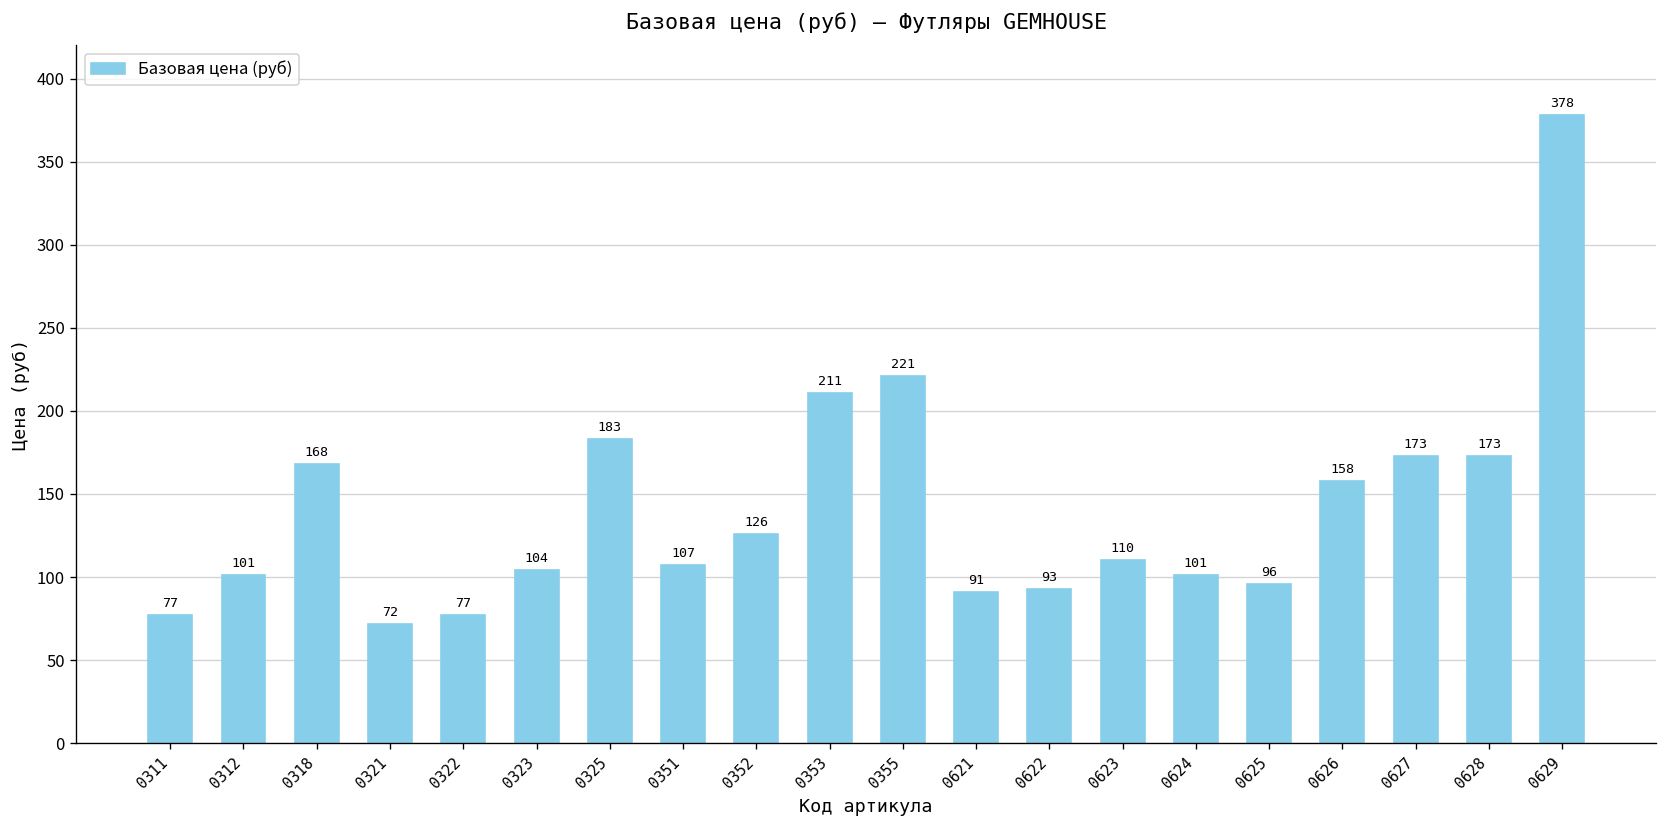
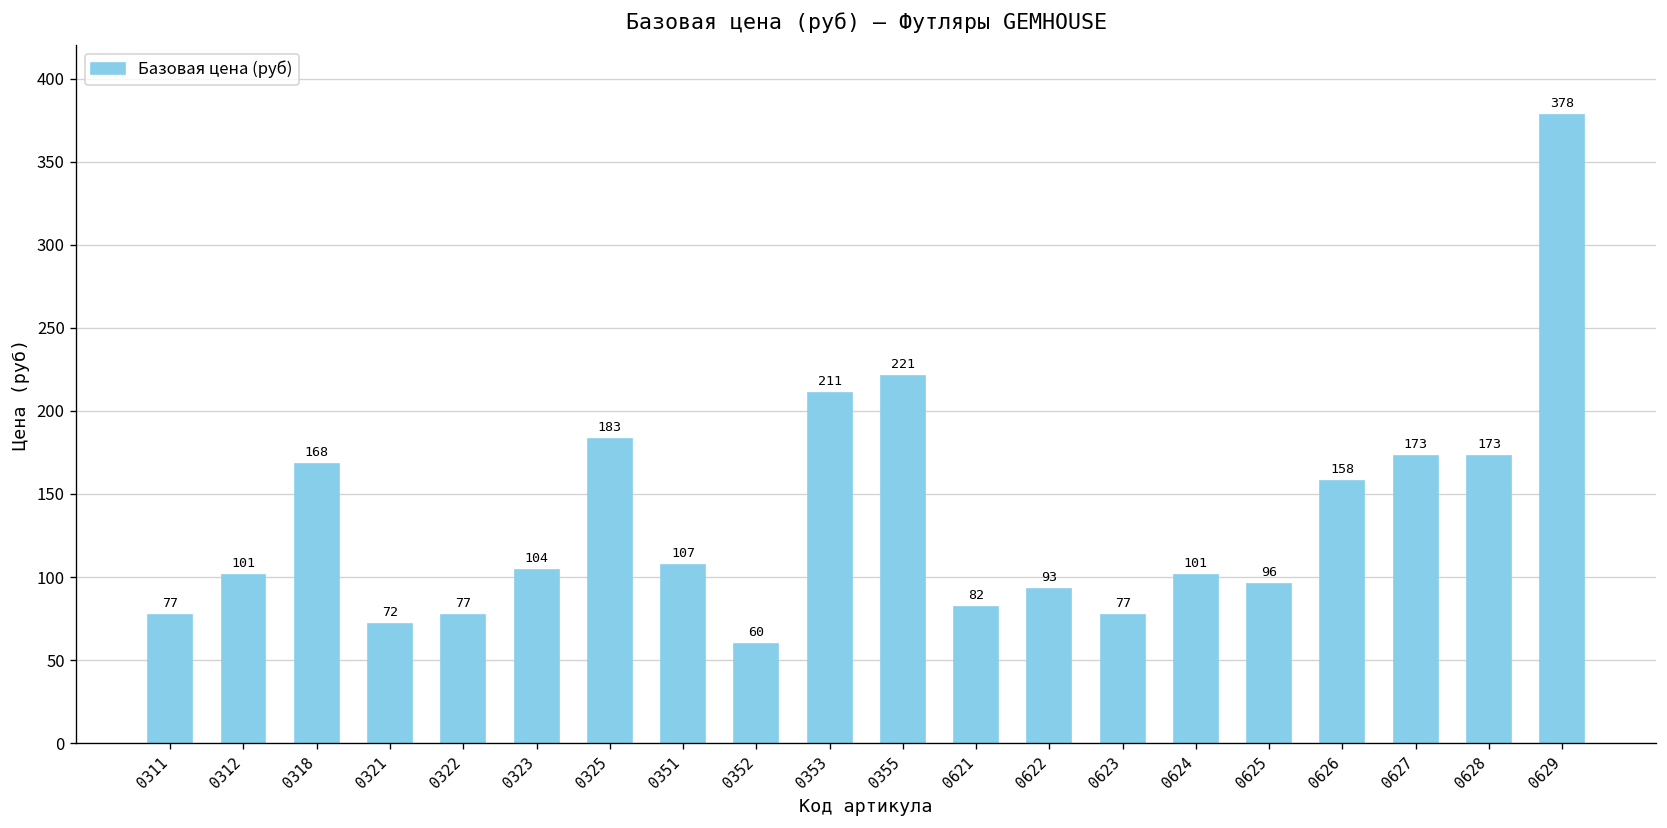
0352: 126 -> 60
0621: 91 -> 82
0623: 110 -> 77
